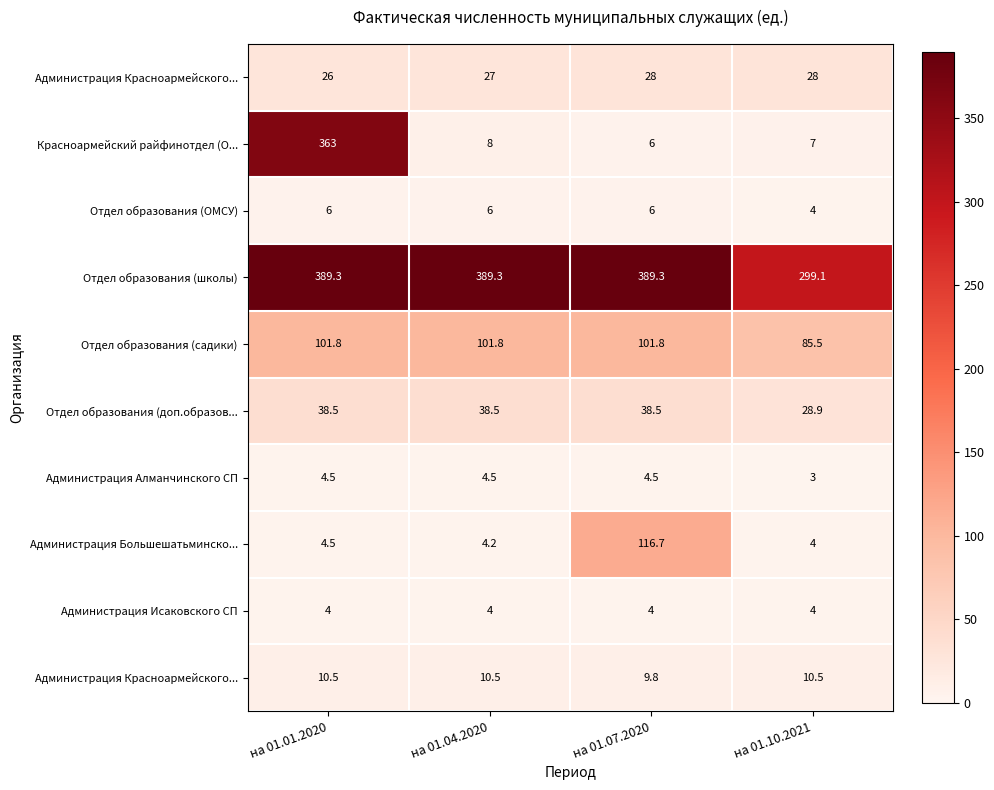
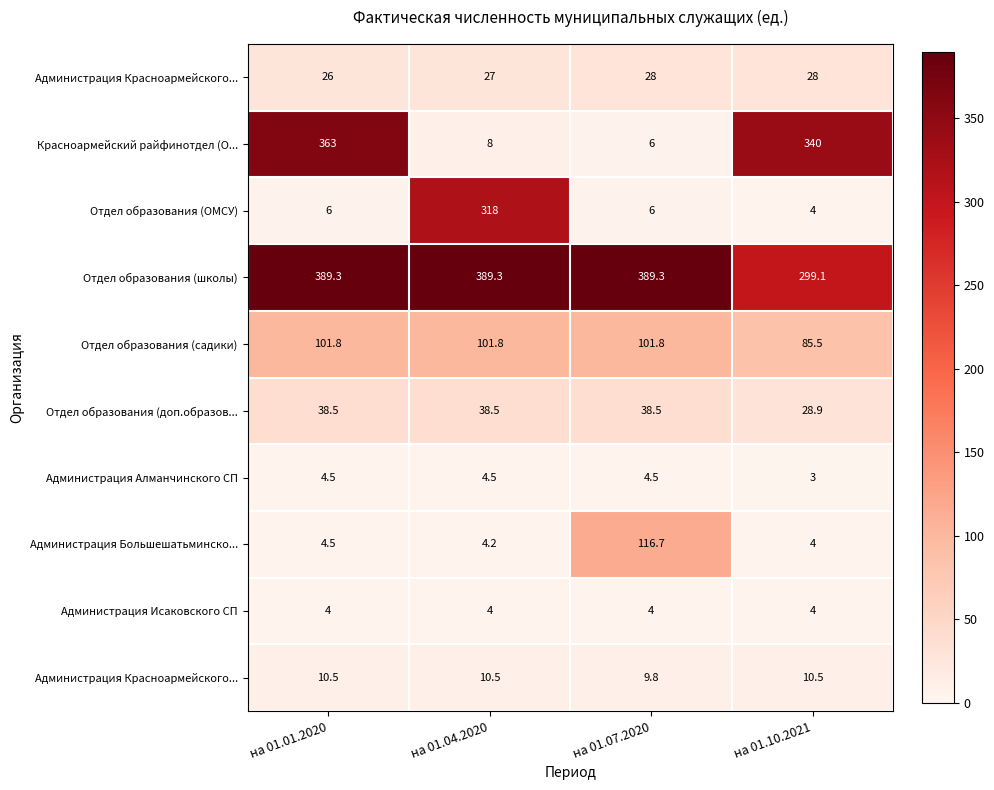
Красноармейский райфинотдел (О..., на 01.10.2021: 7 -> 340
Отдел образования (ОМСУ), на 01.04.2020: 6 -> 318
